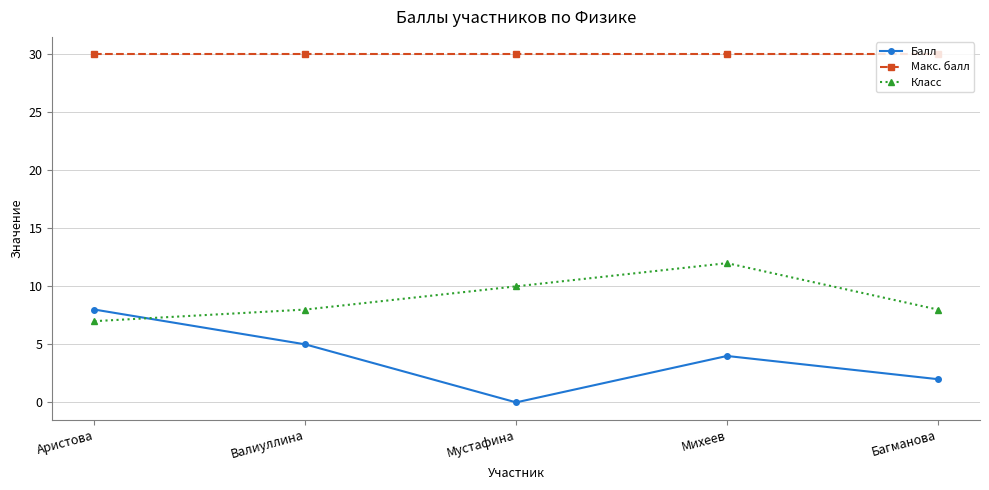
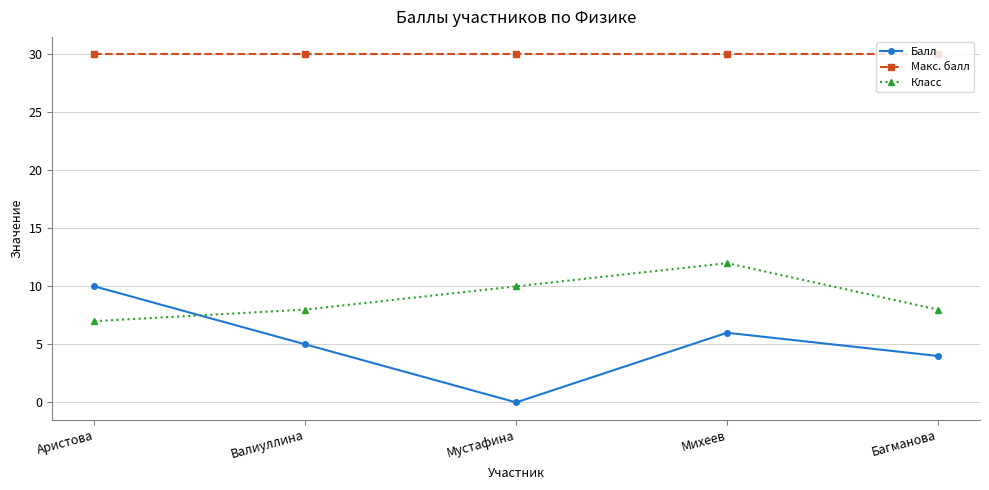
Балл, Аристова: 8 -> 10
Балл, Михеев: 4 -> 6
Балл, Багманова: 2 -> 4
